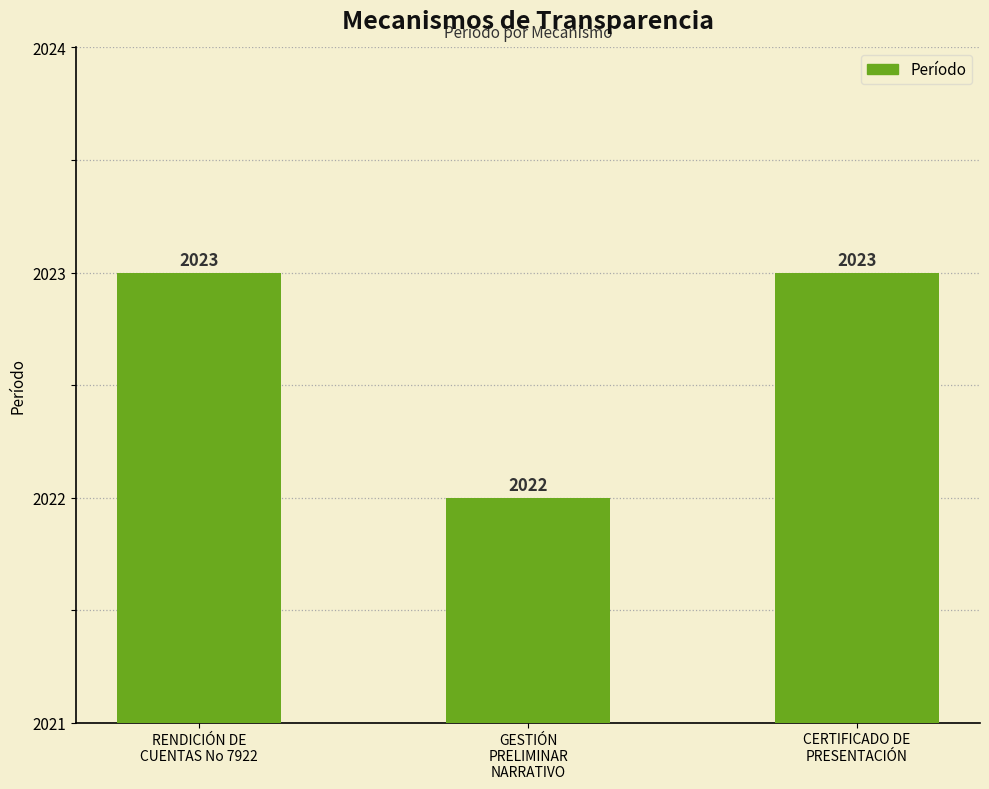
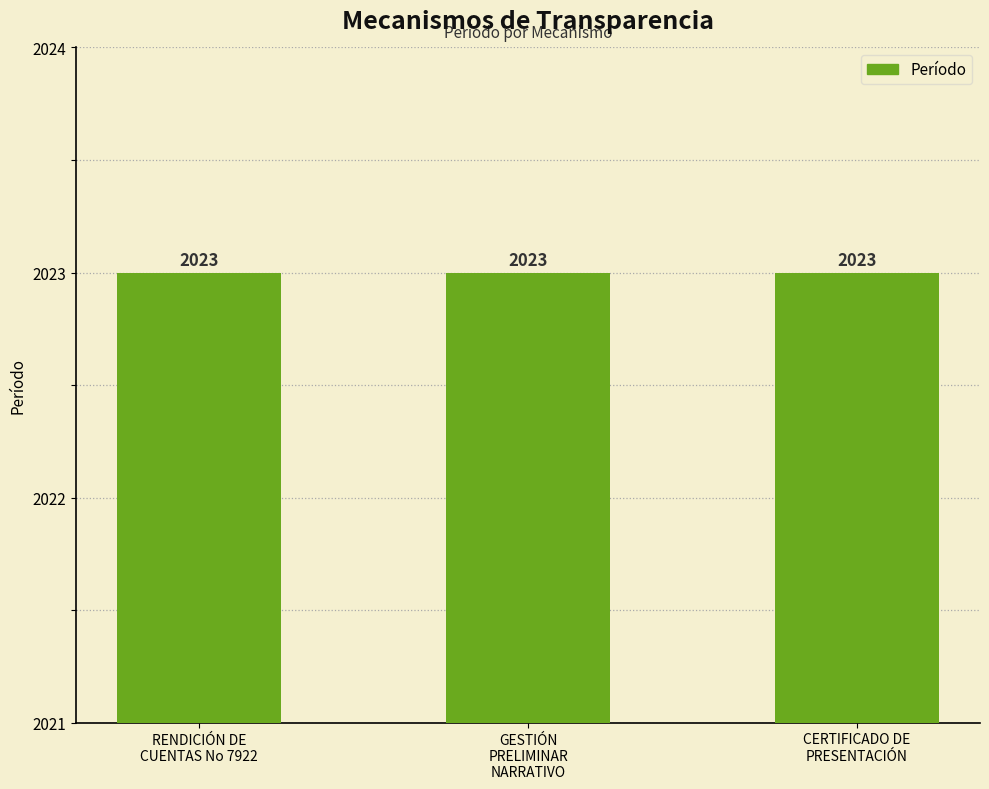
GESTIÓN PRELIMINAR NARRATIVO: 2022 -> 2023
